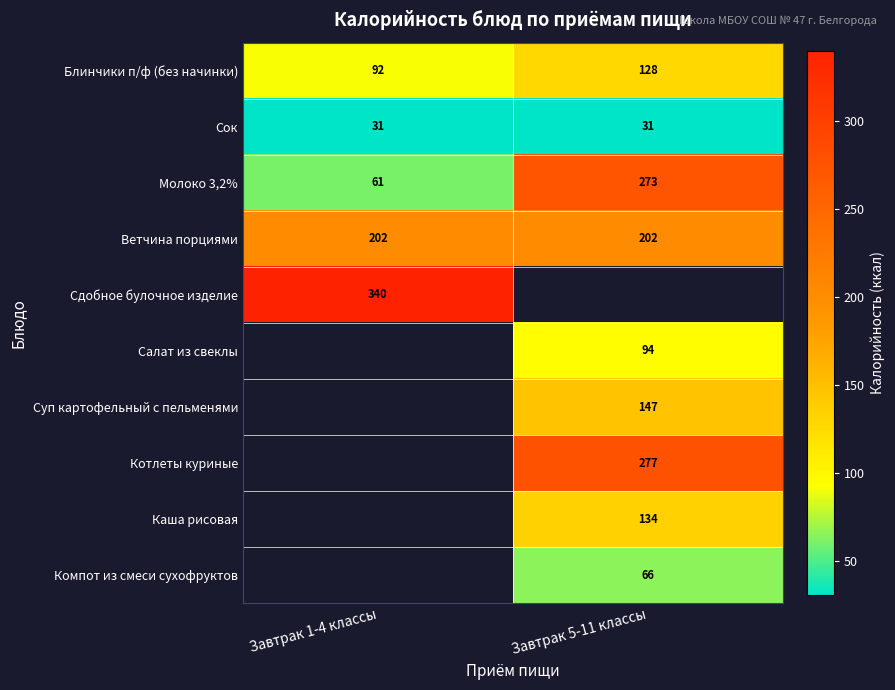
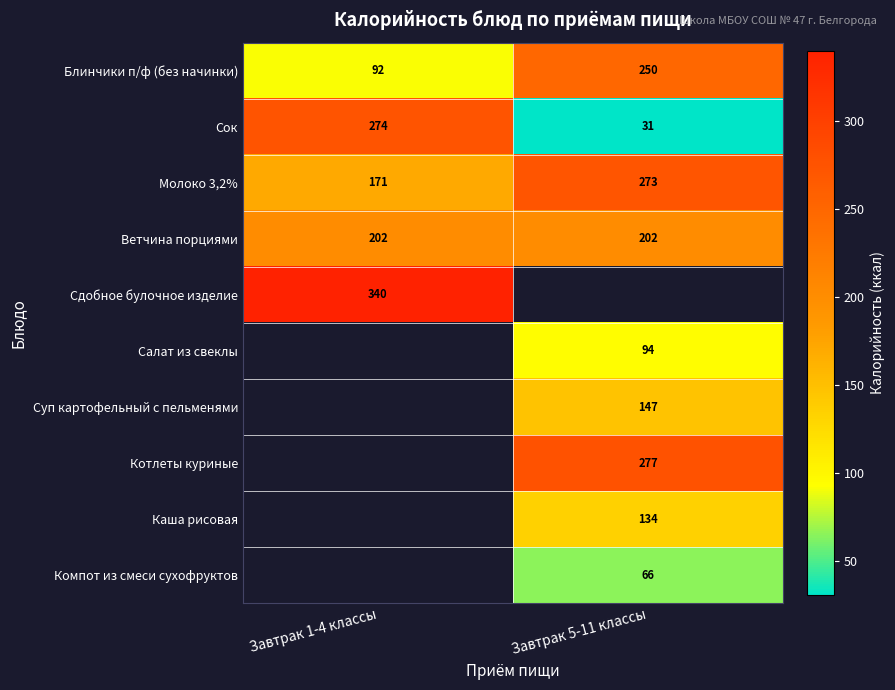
Блинчики п/ф (без начинки), Завтрак 5-11 классы: 128 -> 250
Сок, Завтрак 1-4 классы: 31 -> 274
Молоко 3,2%, Завтрак 1-4 классы: 61 -> 171
